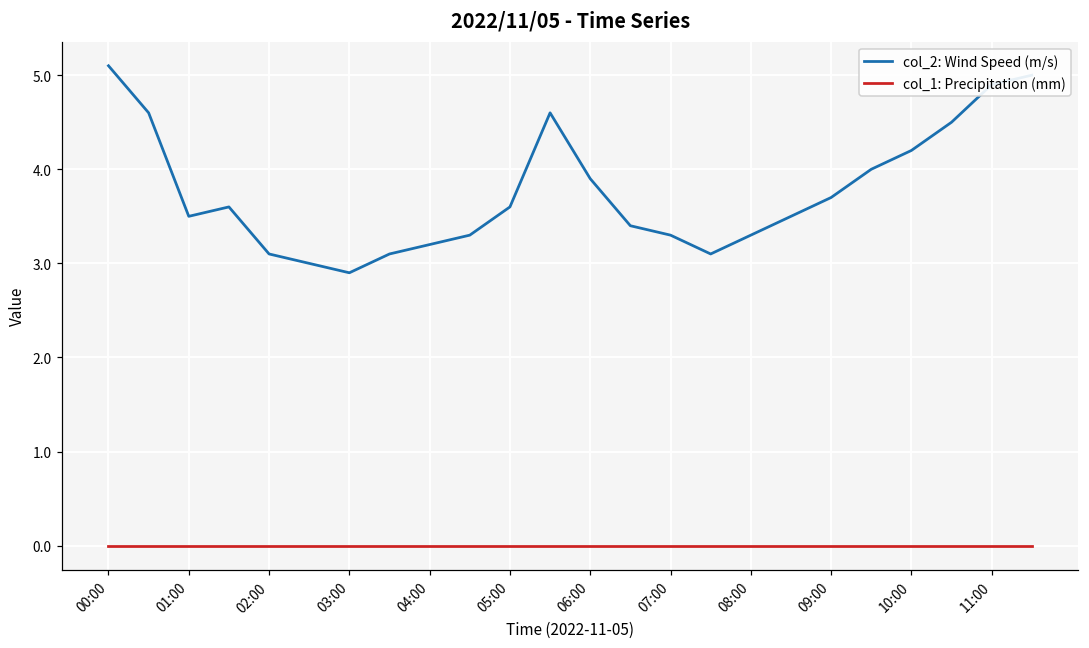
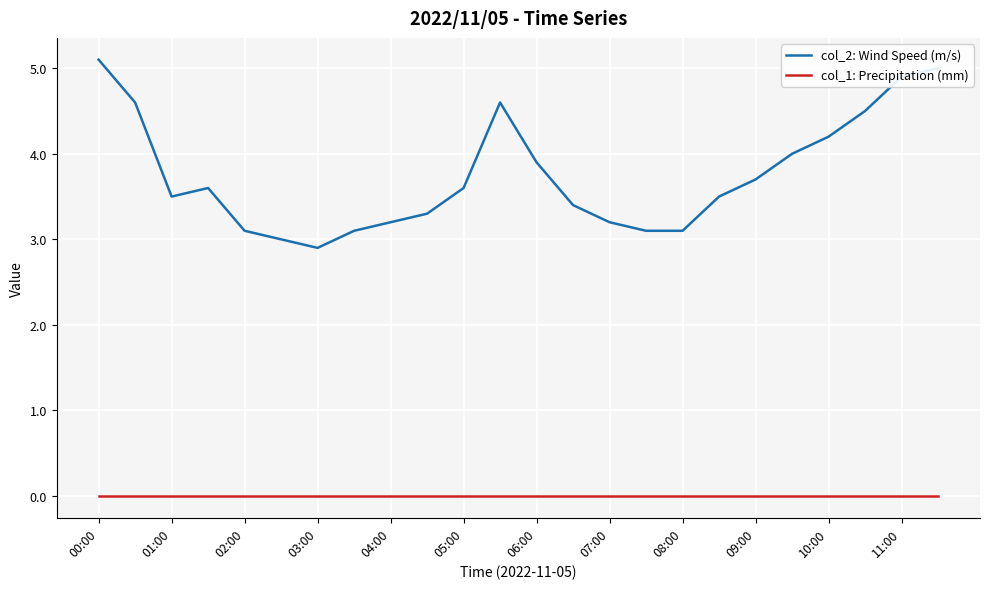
col_2: Wind Speed (m/s), 07:00: 3.3 -> 3.2
col_2: Wind Speed (m/s), 08:00: 3.3 -> 3.1
